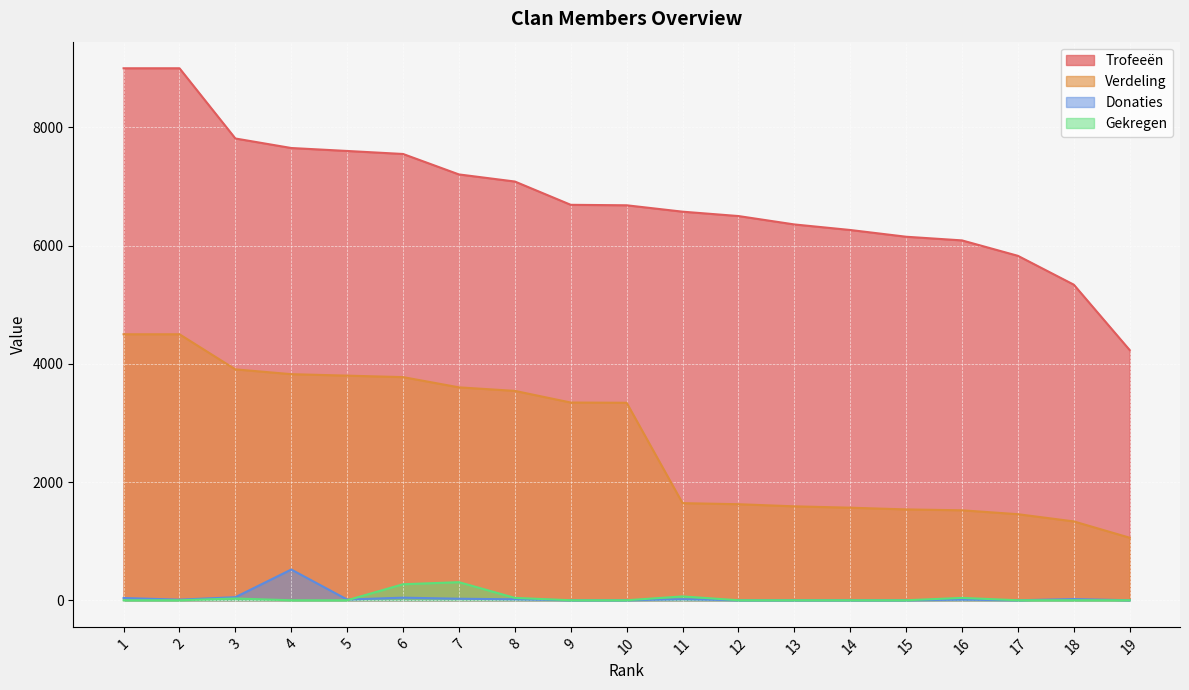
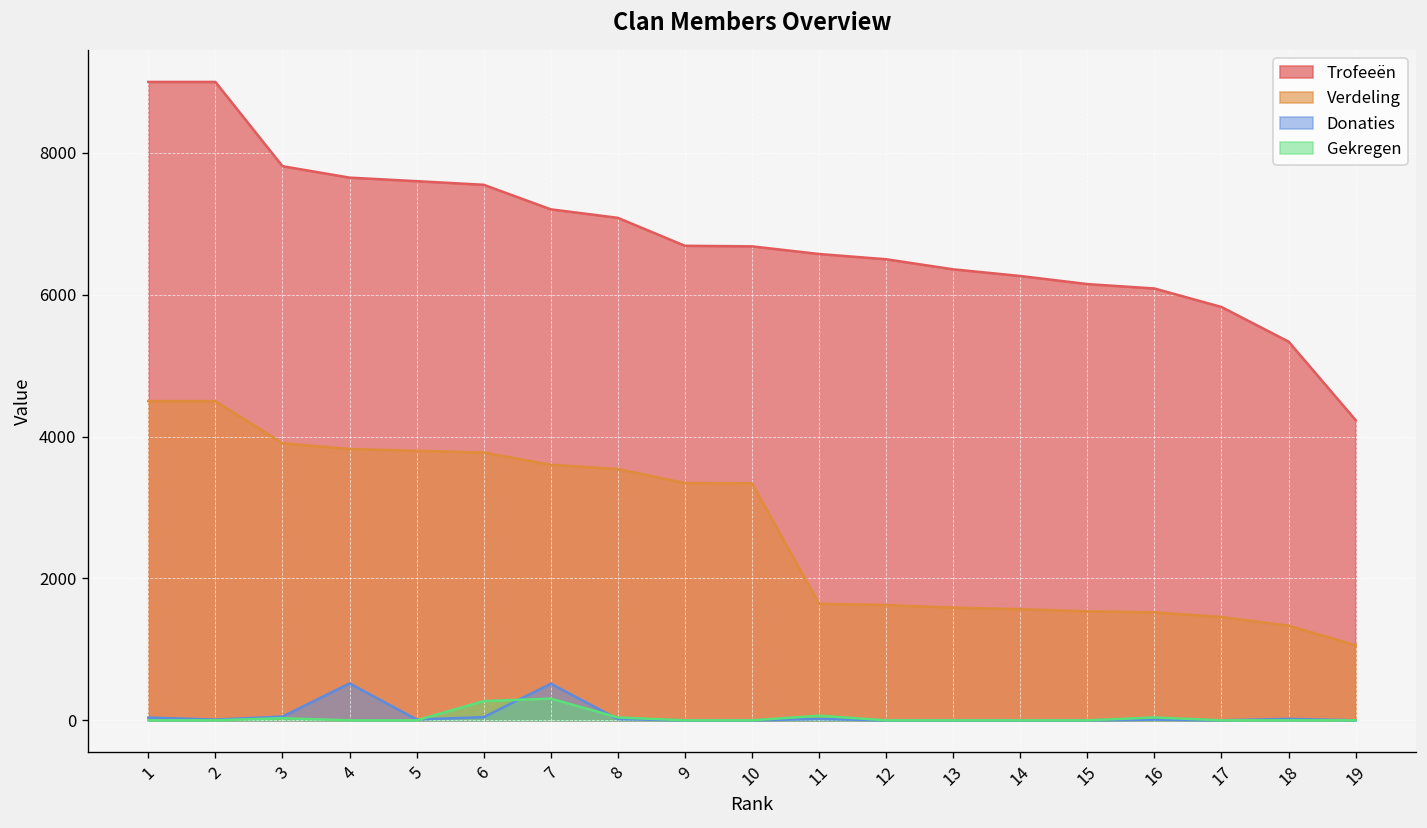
Donaties, 7: 0 -> 500
